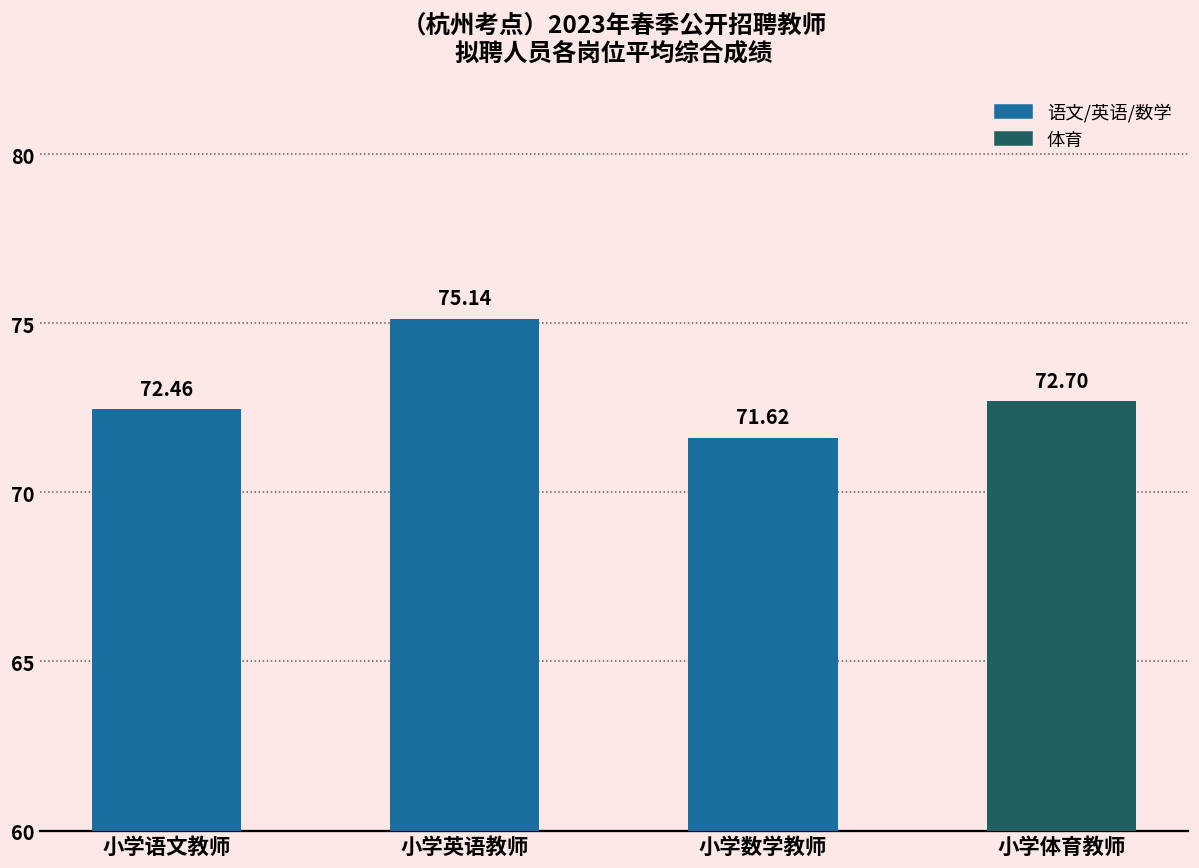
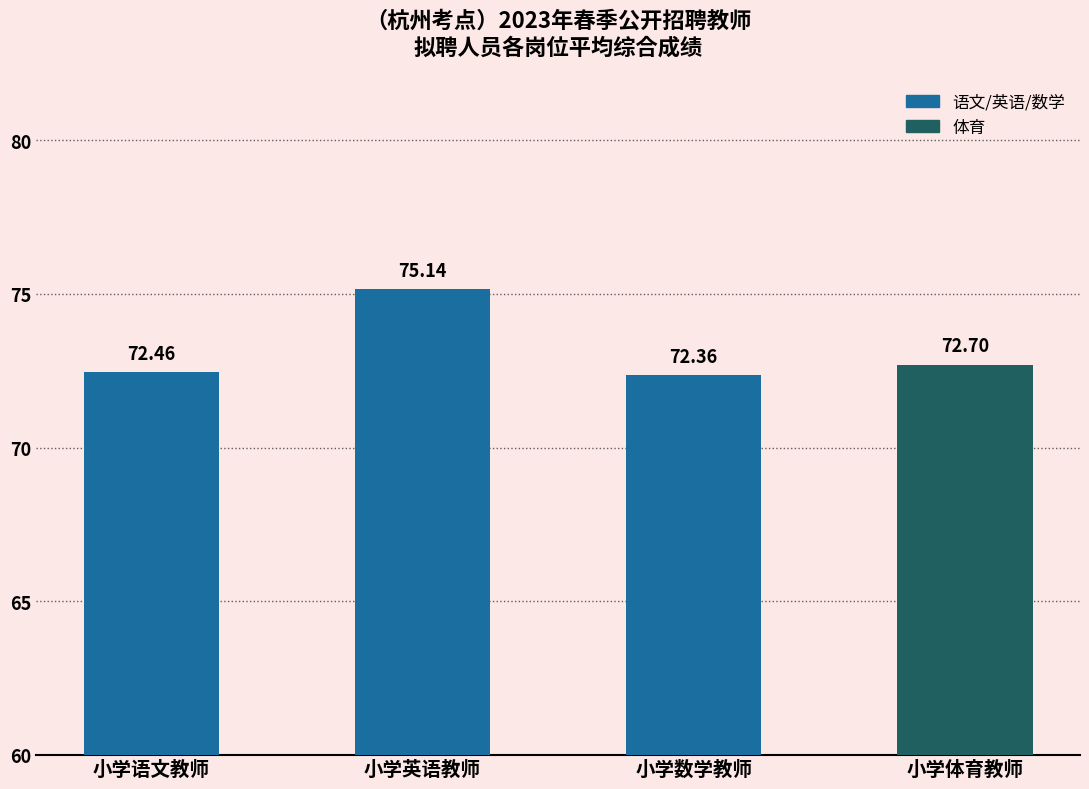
小学数学教师: 71.62 -> 72.36
